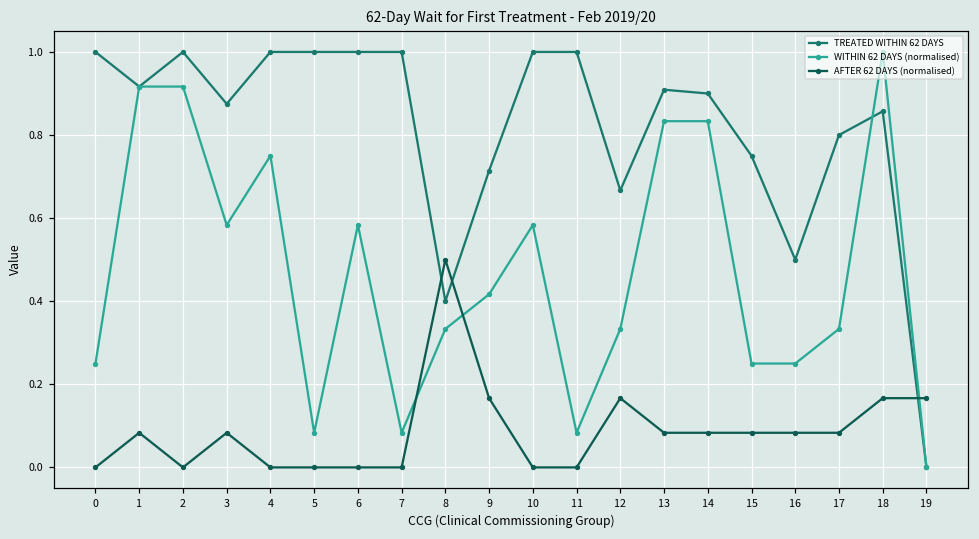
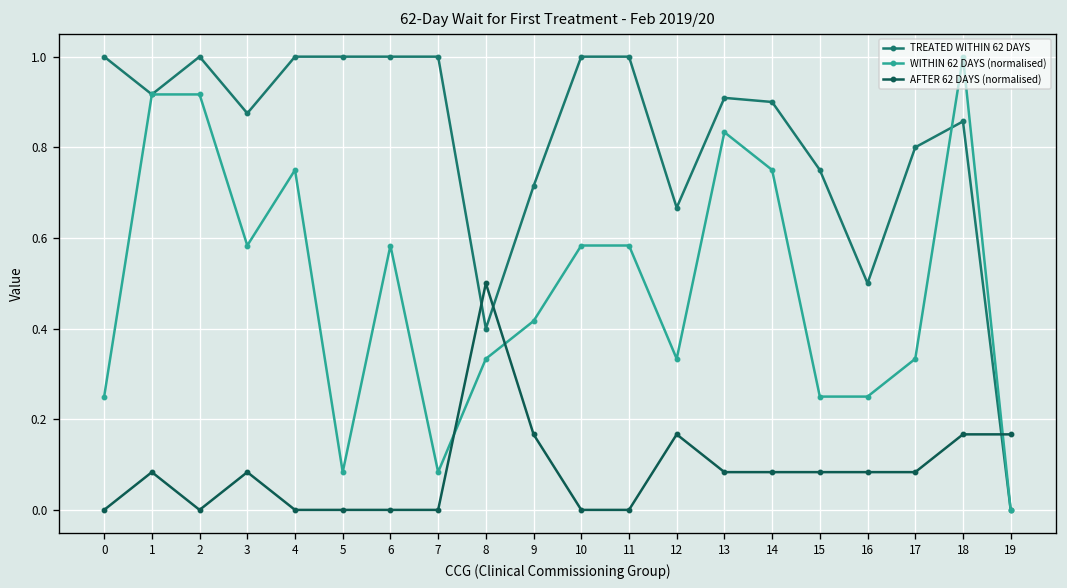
WITHIN 62 DAYS (normalised), 11: 0.08 -> 0.58
WITHIN 62 DAYS (normalised), 14: 0.83 -> 0.75
